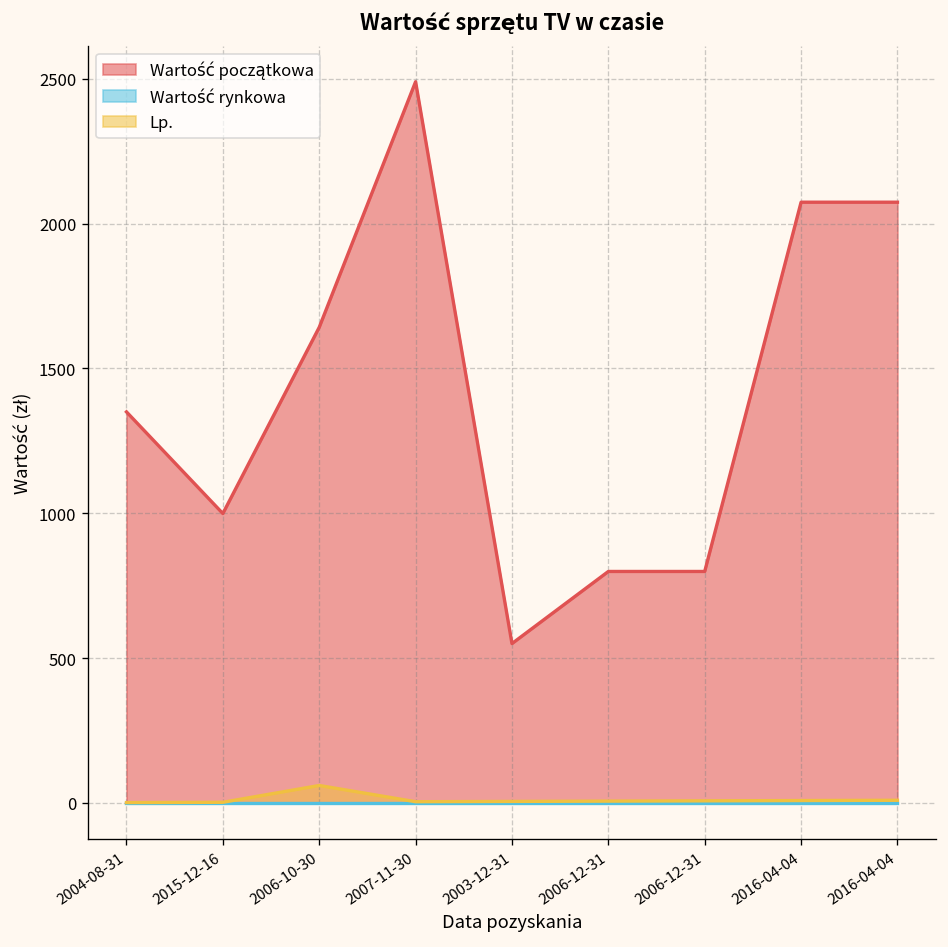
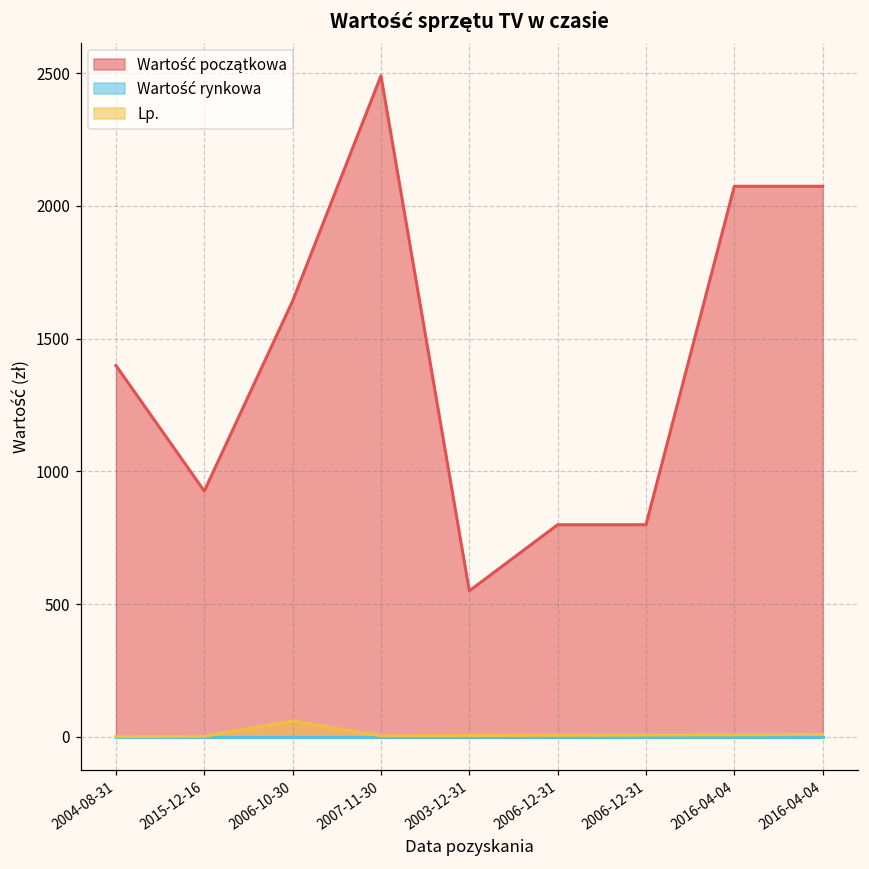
Wartość początkowa, 2004-08-31: 1350 -> 1400
Wartość początkowa, 2015-12-16: 1000 -> 930
